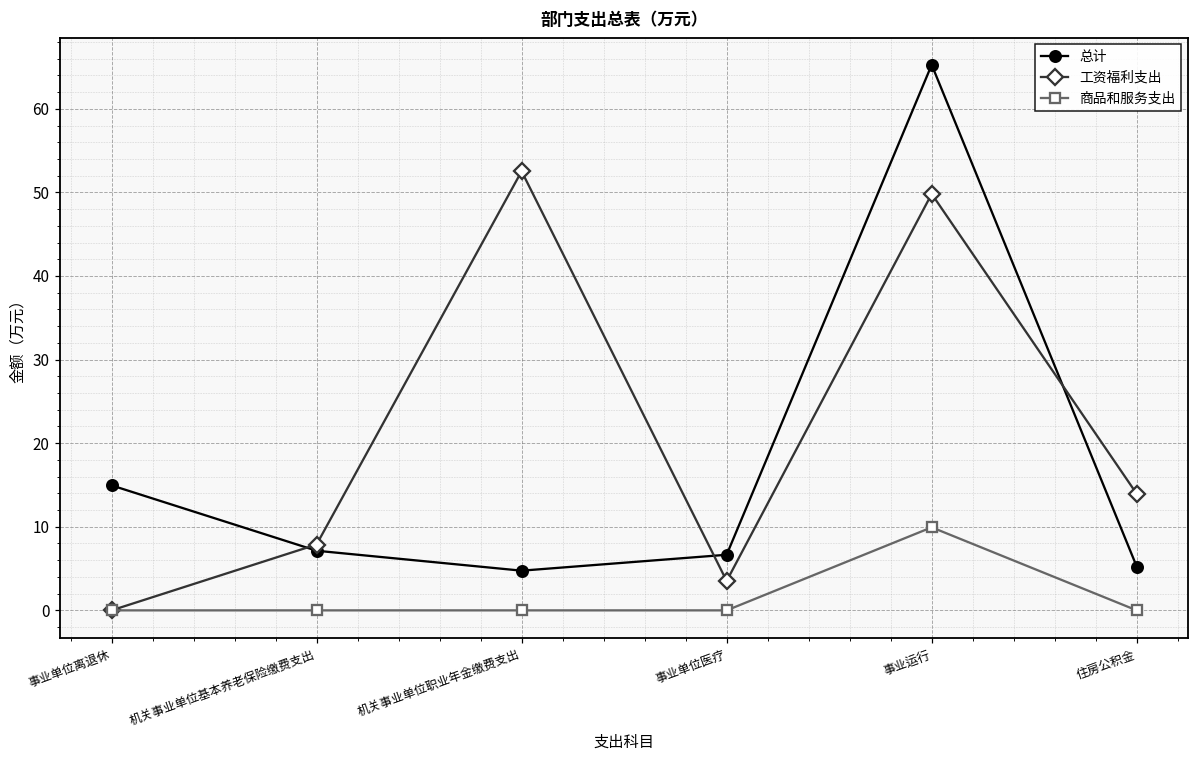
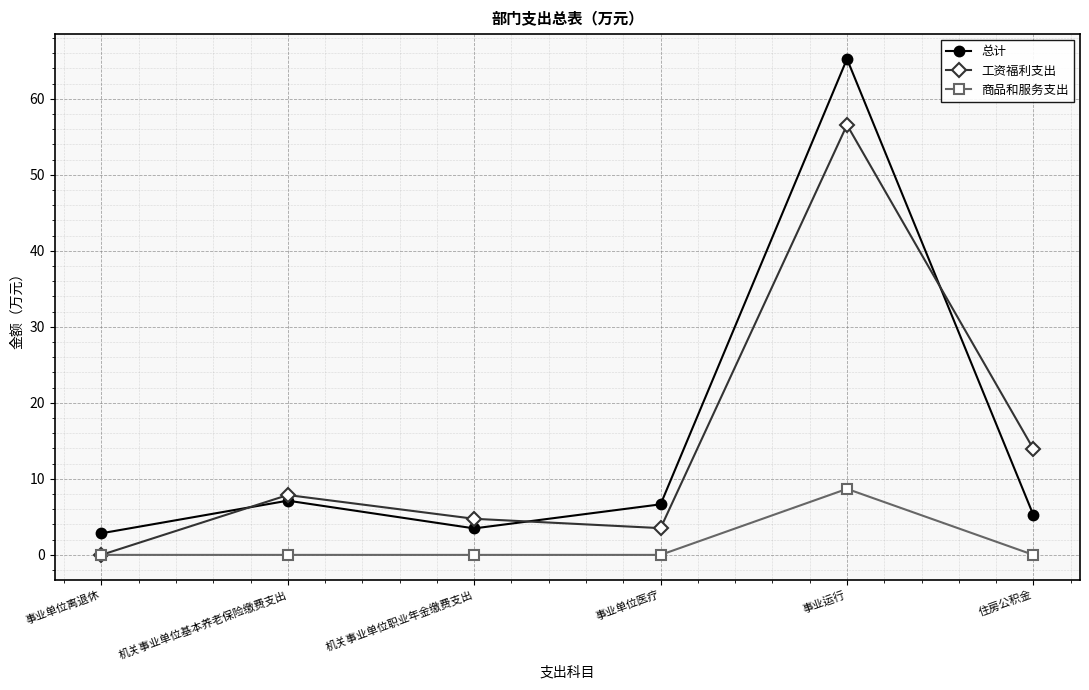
总计, 事业单位离退休: 15 -> 3
总计, 机关事业单位职业年金缴费支出: 5 -> 3
工资福利支出, 机关事业单位职业年金缴费支出: 53 -> 5
工资福利支出, 事业运行: 50 -> 57
商品和服务支出, 事业运行: 10 -> 9
